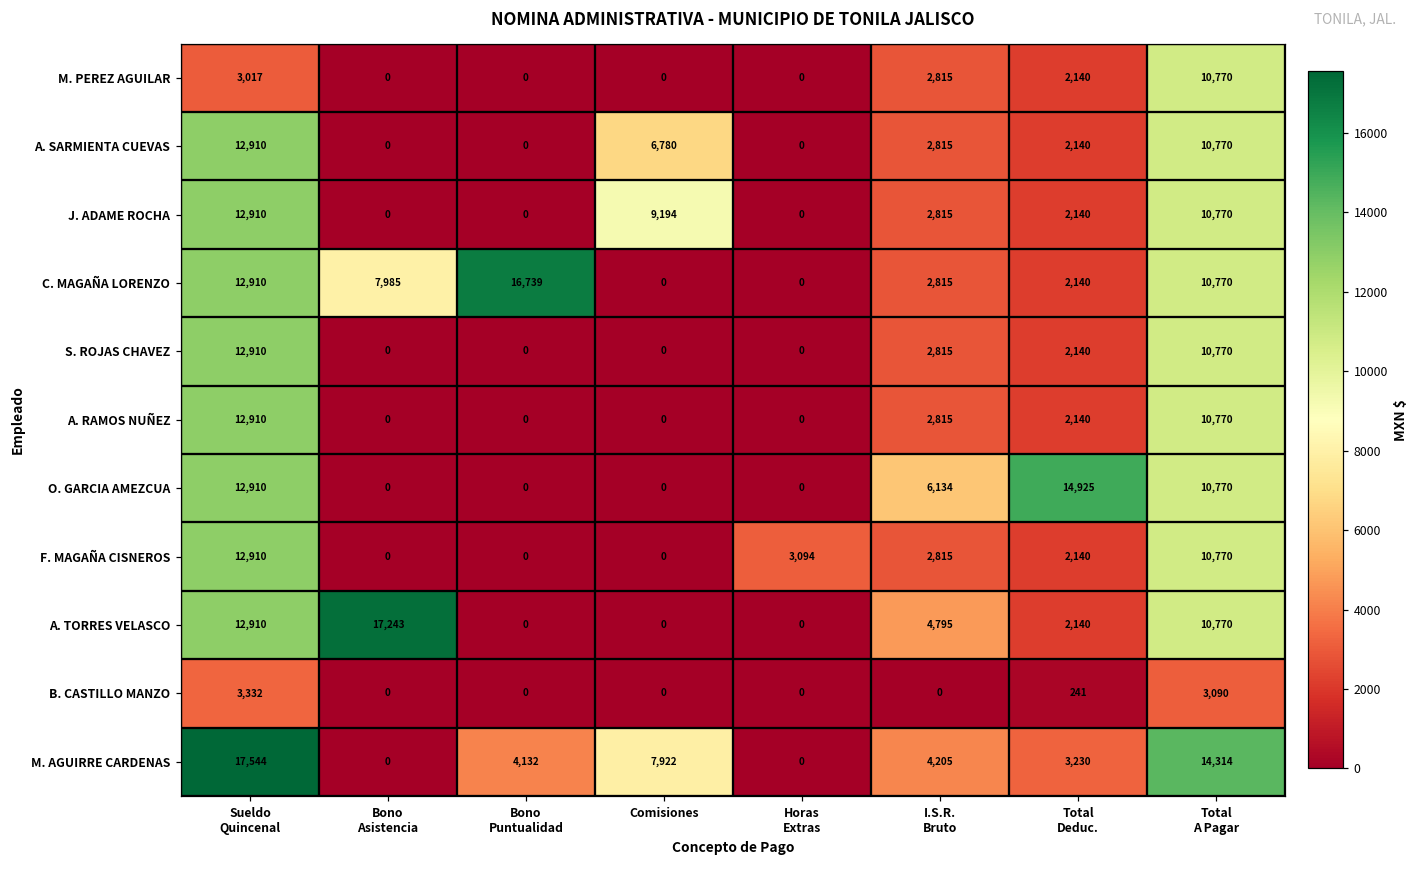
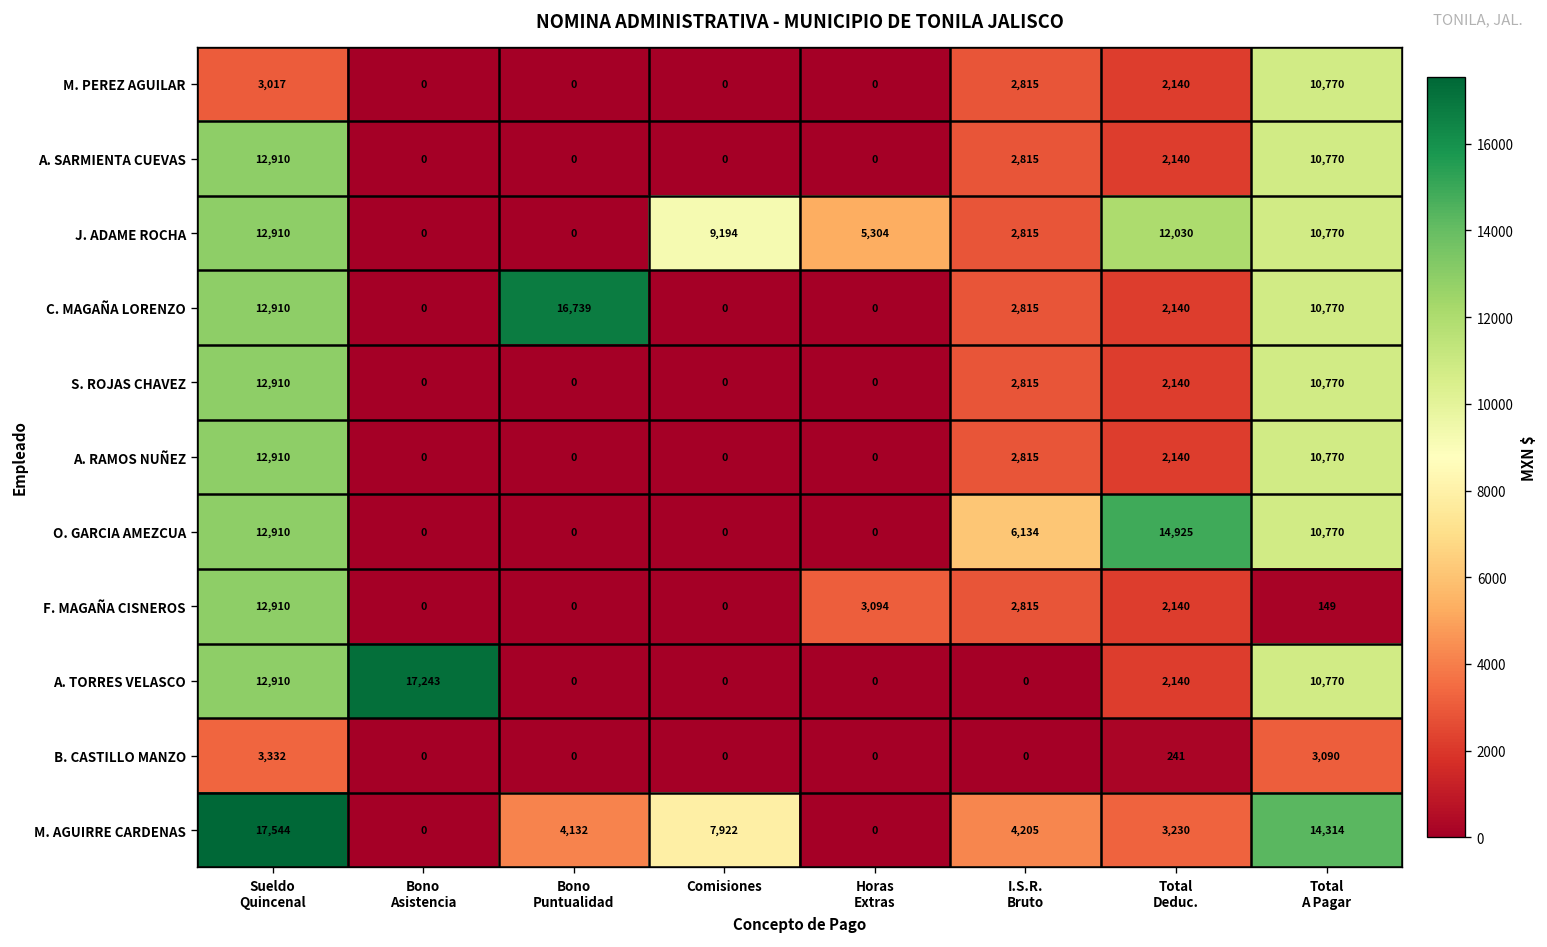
A. SARMIENTA CUEVAS, Comisiones: 6,780 -> 0
J. ADAME ROCHA, Horas Extras: 0 -> 5,304
J. ADAME ROCHA, Total Deduc.: 2,140 -> 12,030
C. MAGAÑA LORENZO, Bono Asistencia: 7,985 -> 0
F. MAGAÑA CISNEROS, Total A Pagar: 10,770 -> 149
A. TORRES VELASCO, I.S.R. Bruto: 4,795 -> 0
